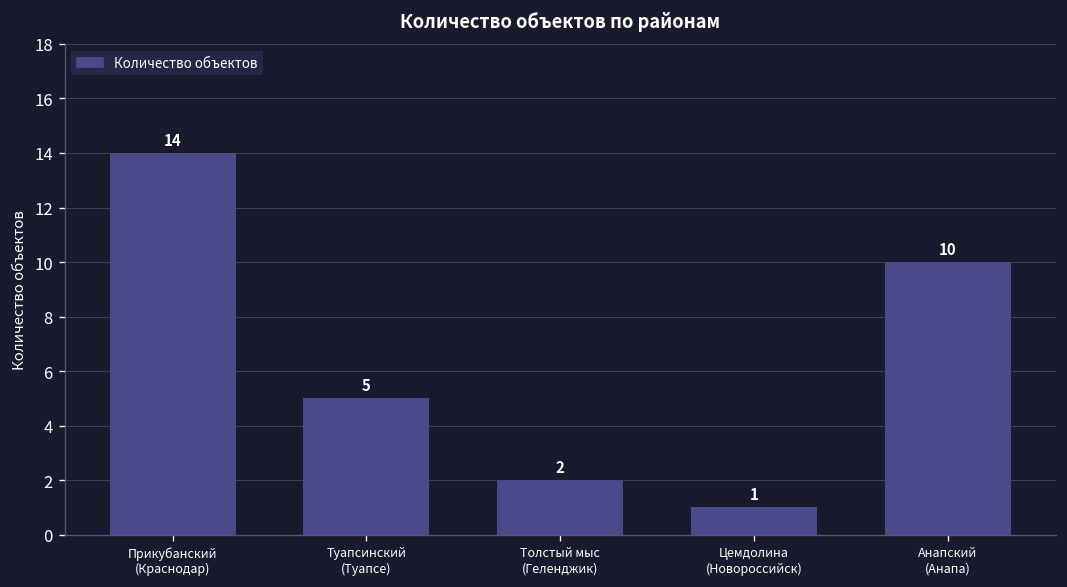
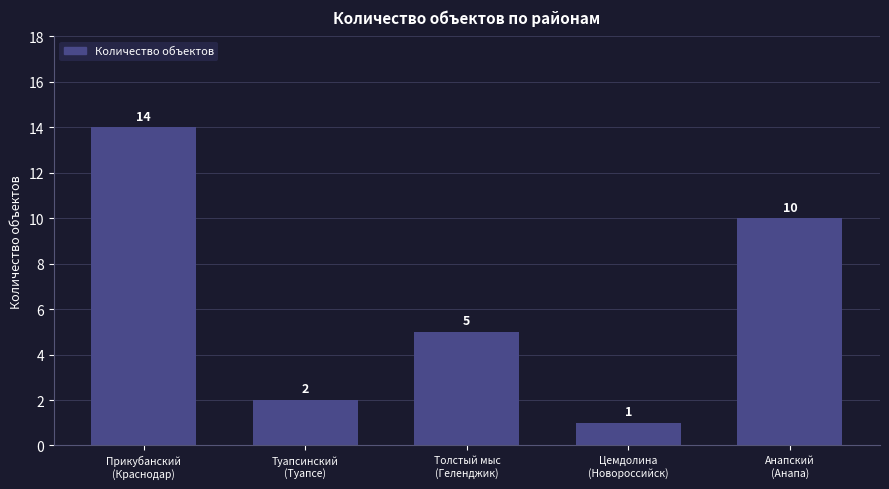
Туапсинский (Туапсе): 5 -> 2
Толстый мыс (Геленджик): 2 -> 5
